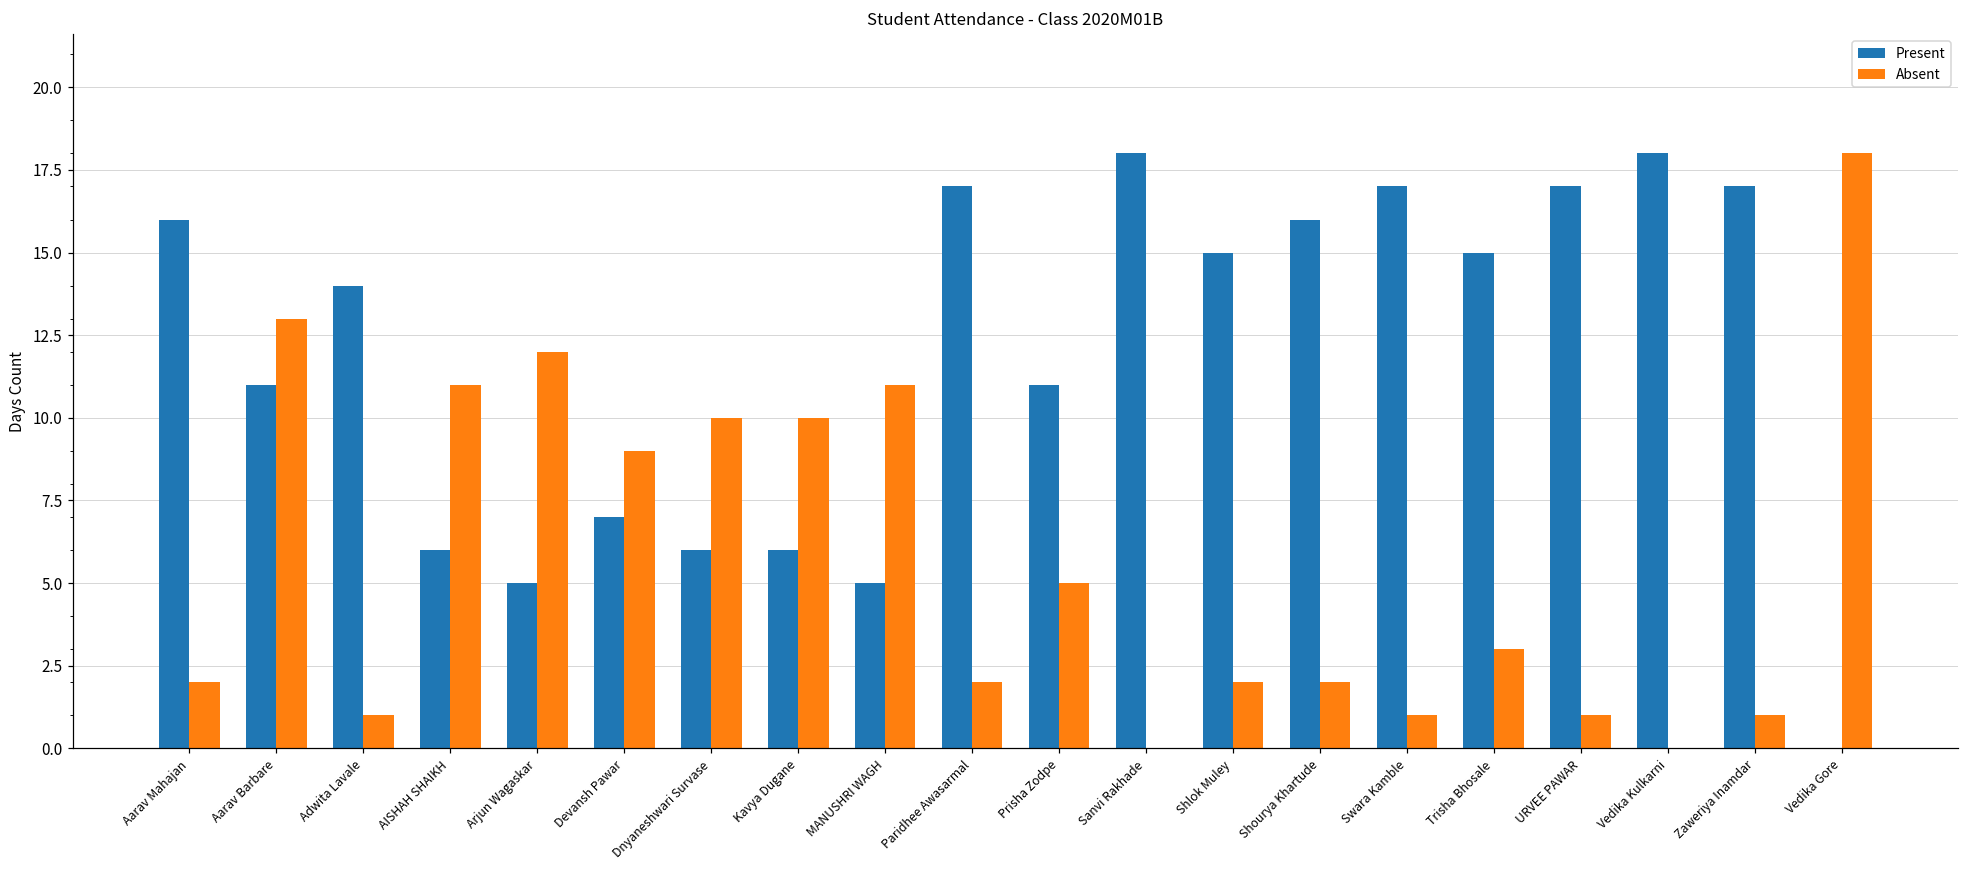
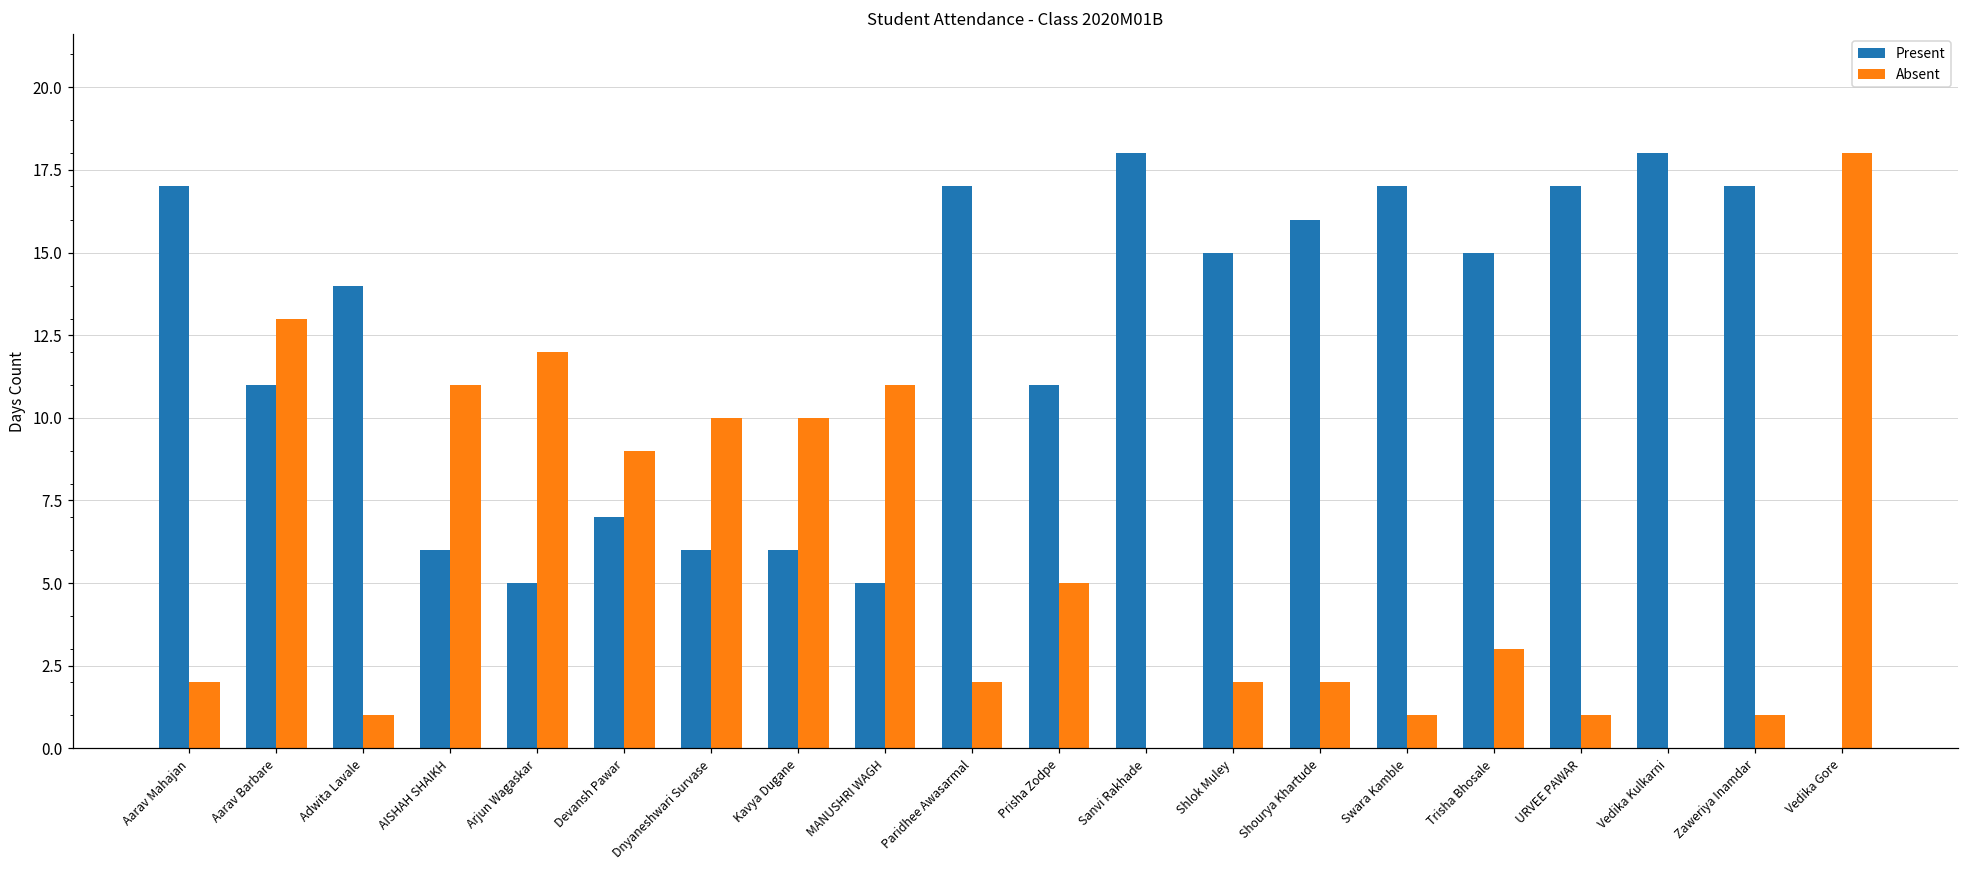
Present, Aarav Mahajan: 16 -> 17
